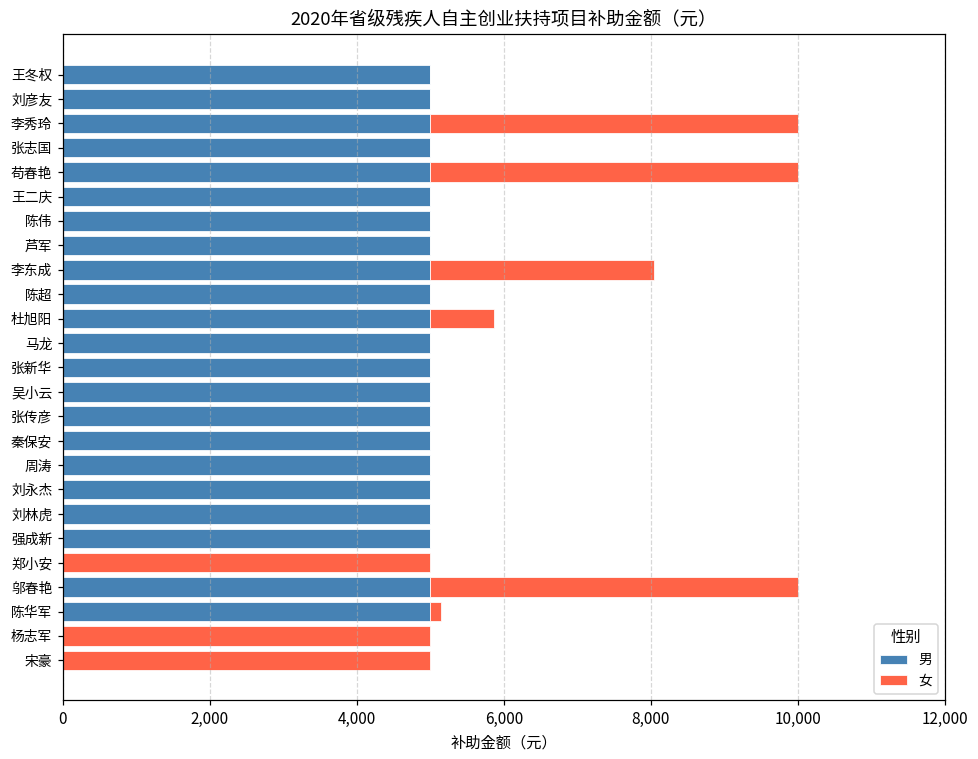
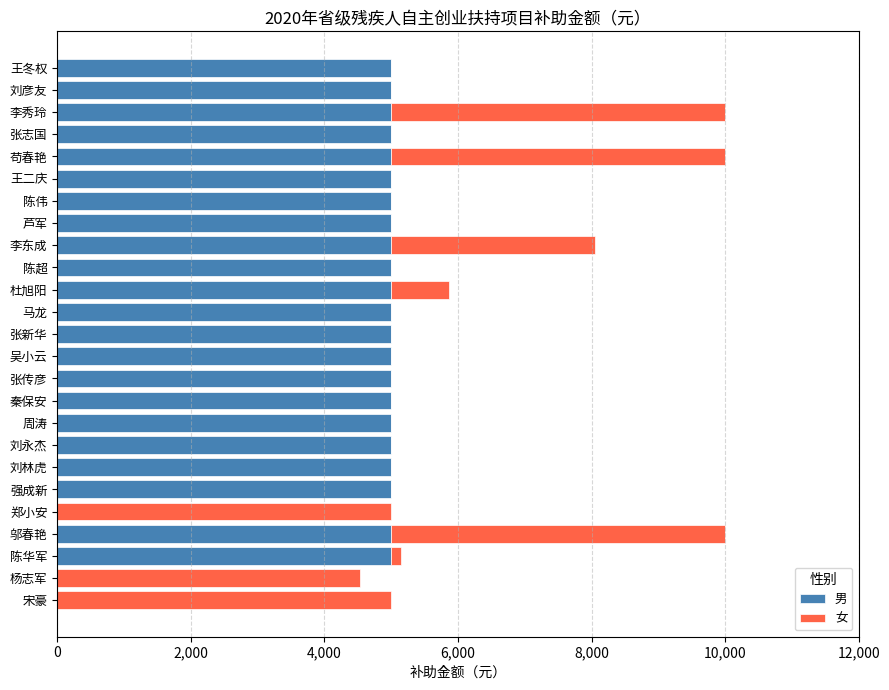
女, 杨志军: 5,000 -> 4,500
